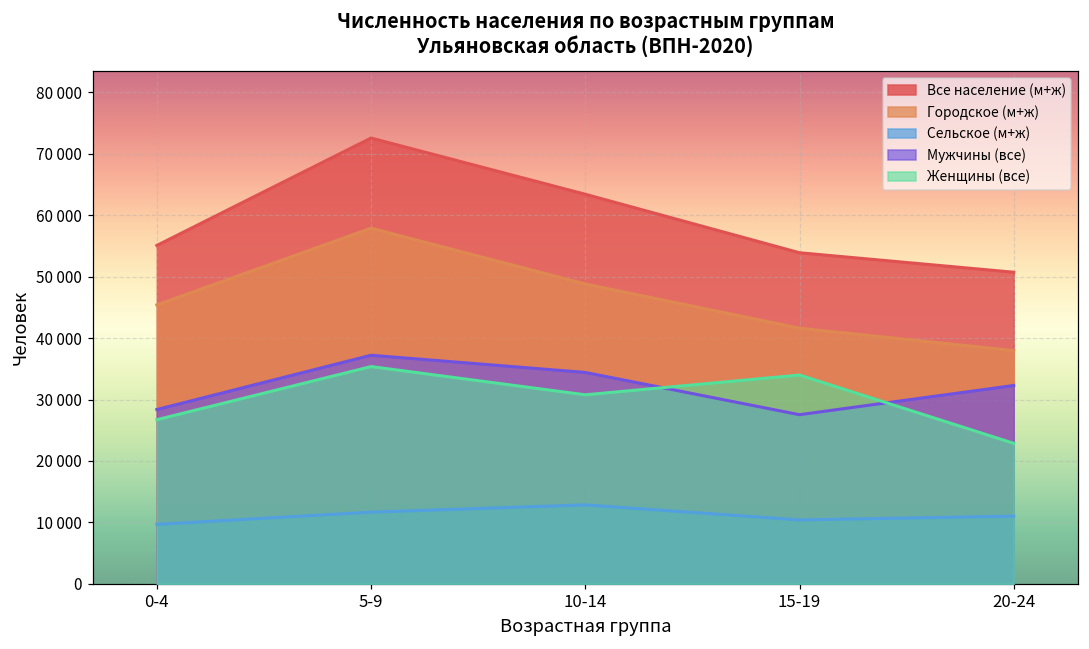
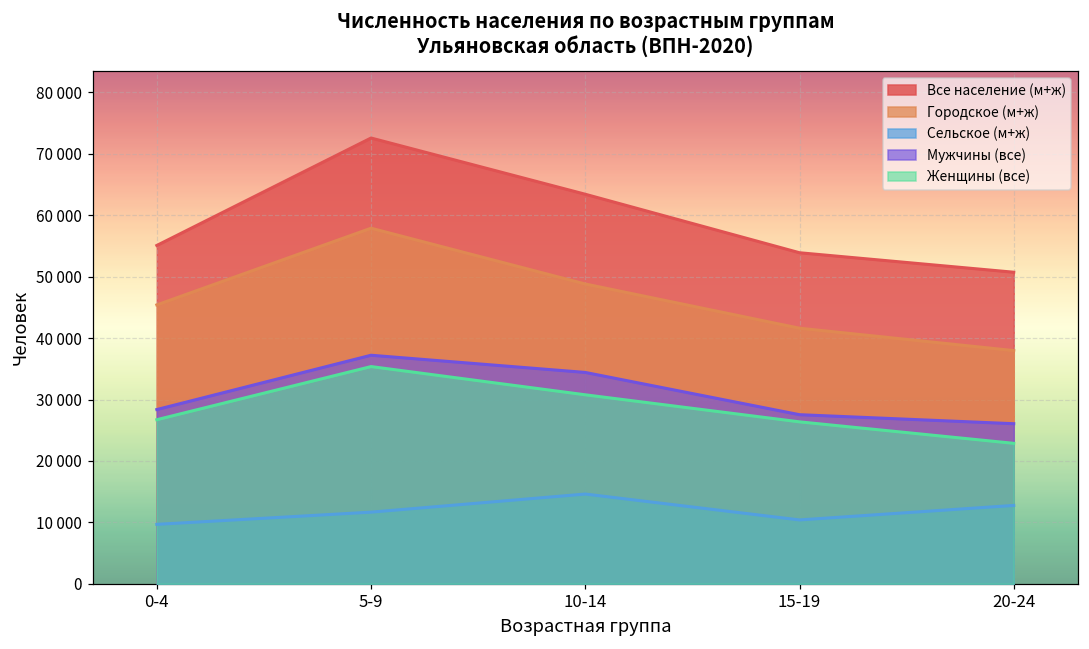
Сельское (м+ж), 10-14: 13000 -> 15000
Женщины (все), 15-19: 34000 -> 26000
Сельское (м+ж), 20-24: 11000 -> 13000
Мужчины (все), 20-24: 32000 -> 26000
